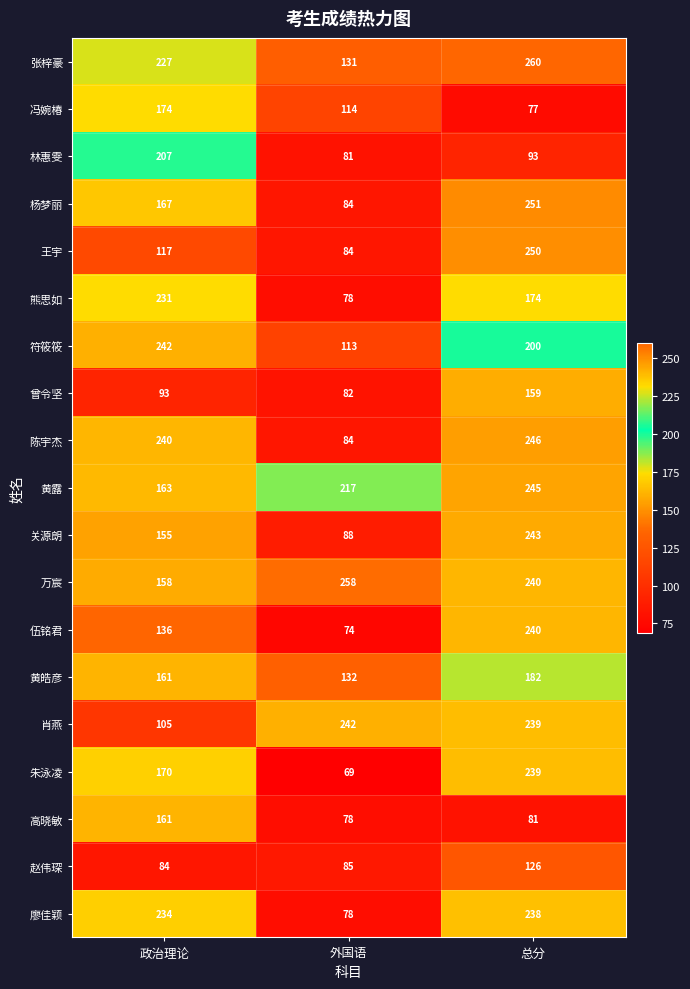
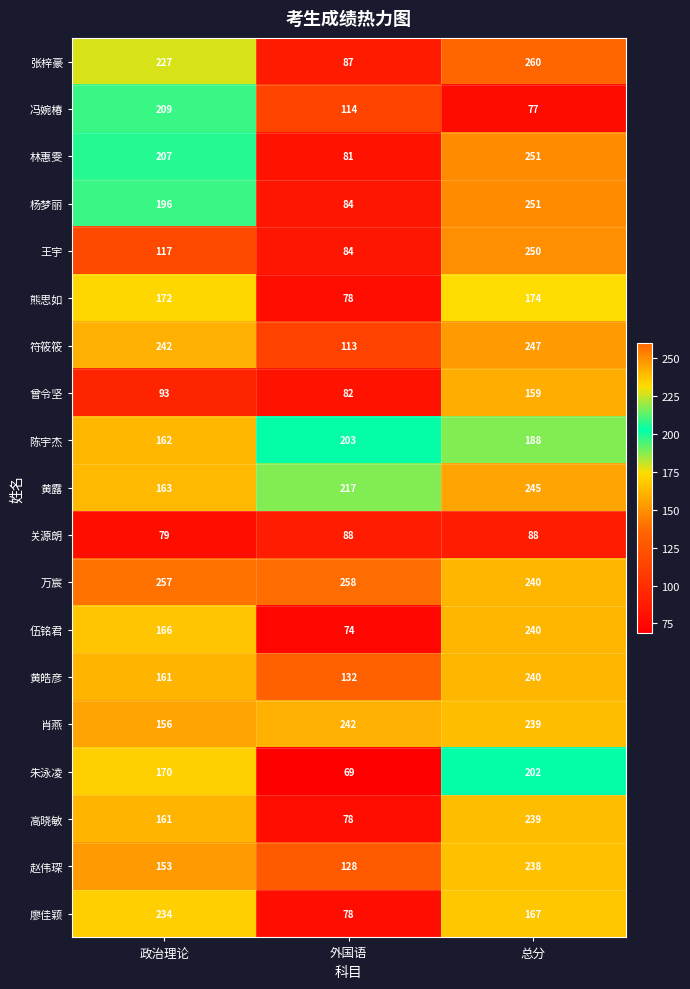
张梓豪, 外国语: 131 -> 87
冯婉椿, 政治理论: 174 -> 209
林惠雯, 总分: 93 -> 251
杨梦丽, 政治理论: 167 -> 196
熊思如, 政治理论: 231 -> 172
符筱筱, 总分: 200 -> 247
陈宇杰, 政治理论: 240 -> 162
陈宇杰, 外国语: 84 -> 203
陈宇杰, 总分: 246 -> 188
关源朗, 政治理论: 155 -> 79
关源朗, 总分: 243 -> 88
万宸, 政治理论: 158 -> 257
伍铭君, 政治理论: 136 -> 166
黄皓彦, 总分: 182 -> 240
肖燕, 政治理论: 105 -> 156
朱泳凌, 总分: 239 -> 202
高晓敏, 总分: 81 -> 239
赵伟琛, 政治理论: 84 -> 153
赵伟琛, 外国语: 85 -> 128
赵伟琛, 总分: 126 -> 238
廖佳颖, 总分: 238 -> 167
